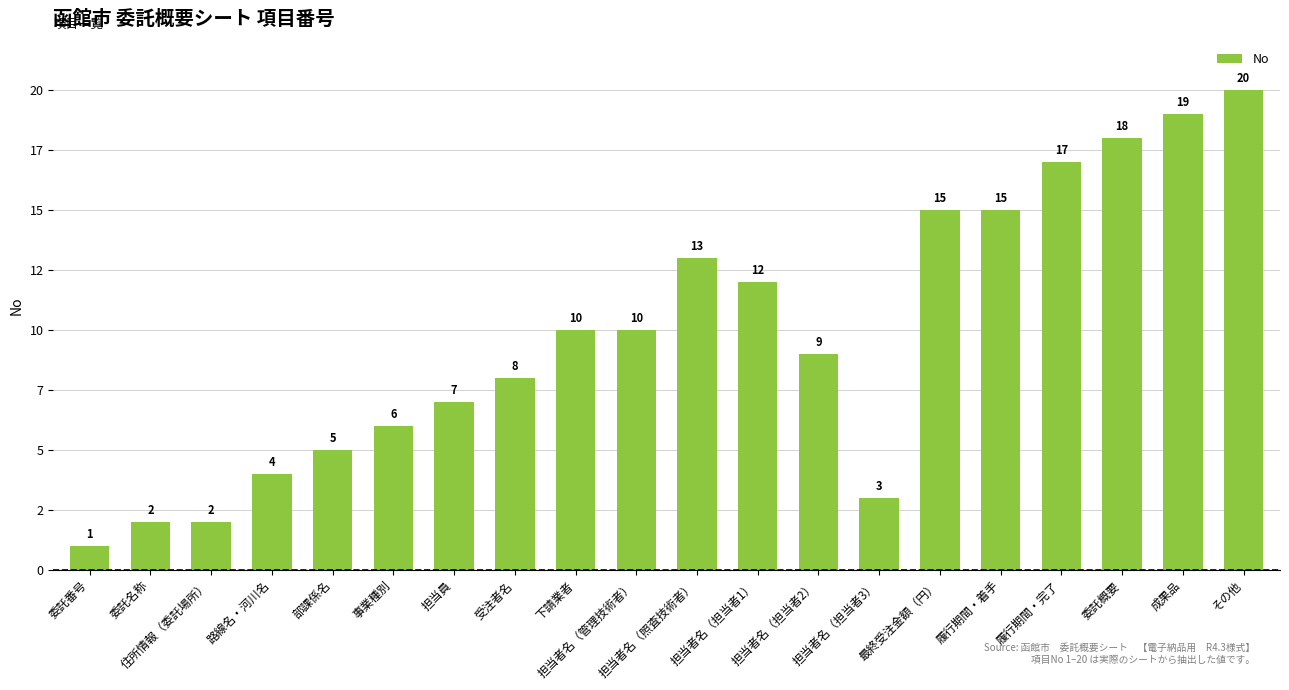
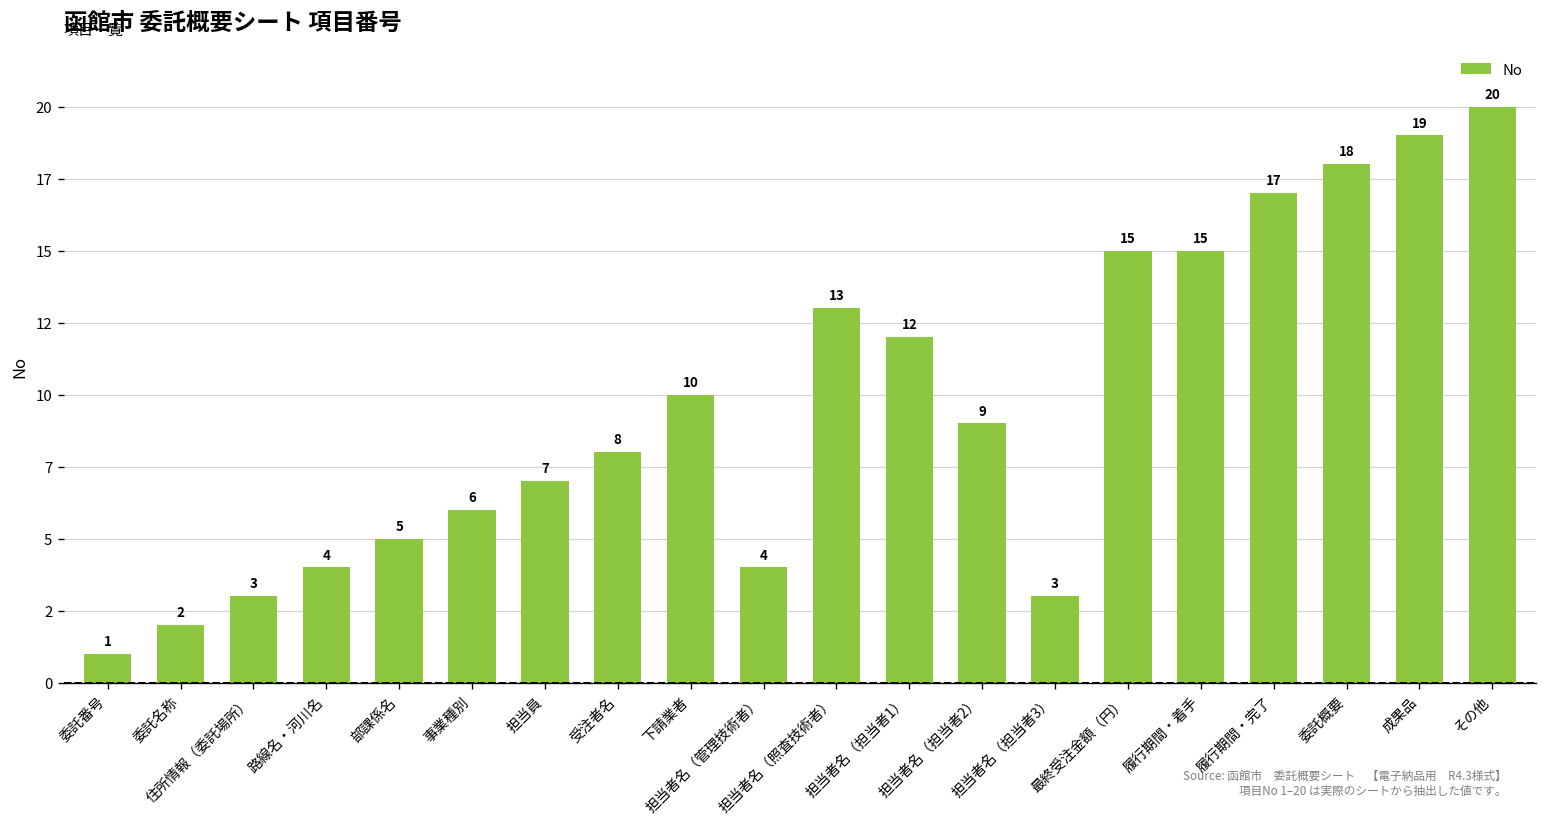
住所情報（委託場所）: 2 -> 3
担当者名（管理技術者）: 10 -> 4
